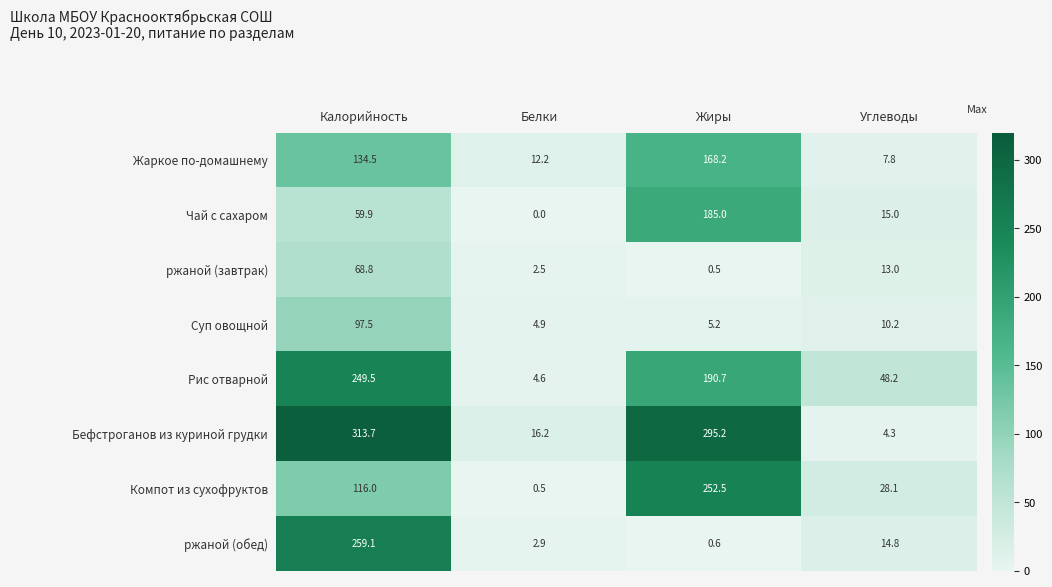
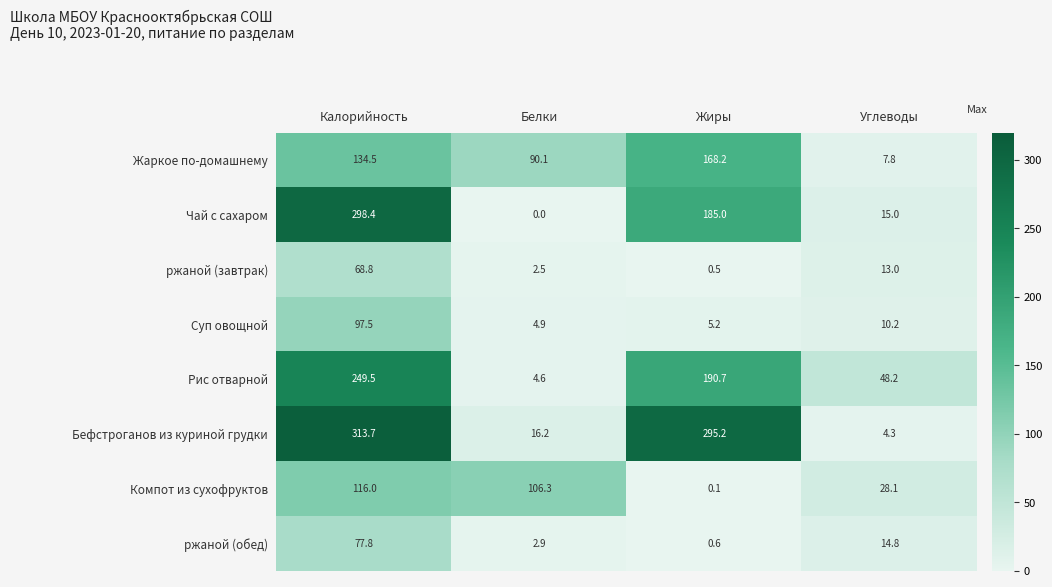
Жаркое по-домашнему, Белки: 12.2 -> 90.1
Чай с сахаром, Калорийность: 59.9 -> 298.4
Компот из сухофруктов, Белки: 0.5 -> 106.3
Компот из сухофруктов, Жиры: 252.5 -> 0.1
ржаной (обед), Калорийность: 259.1 -> 77.8
